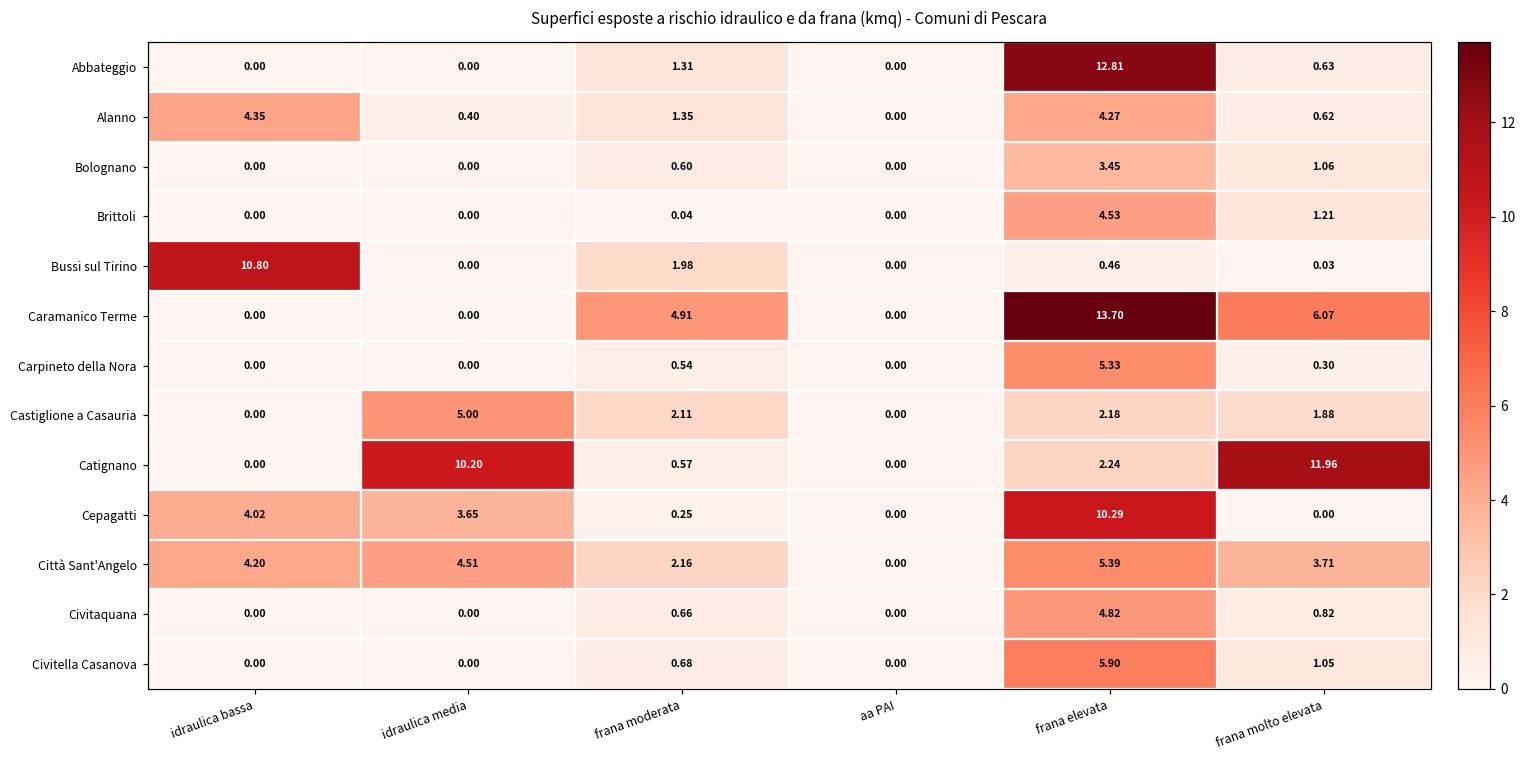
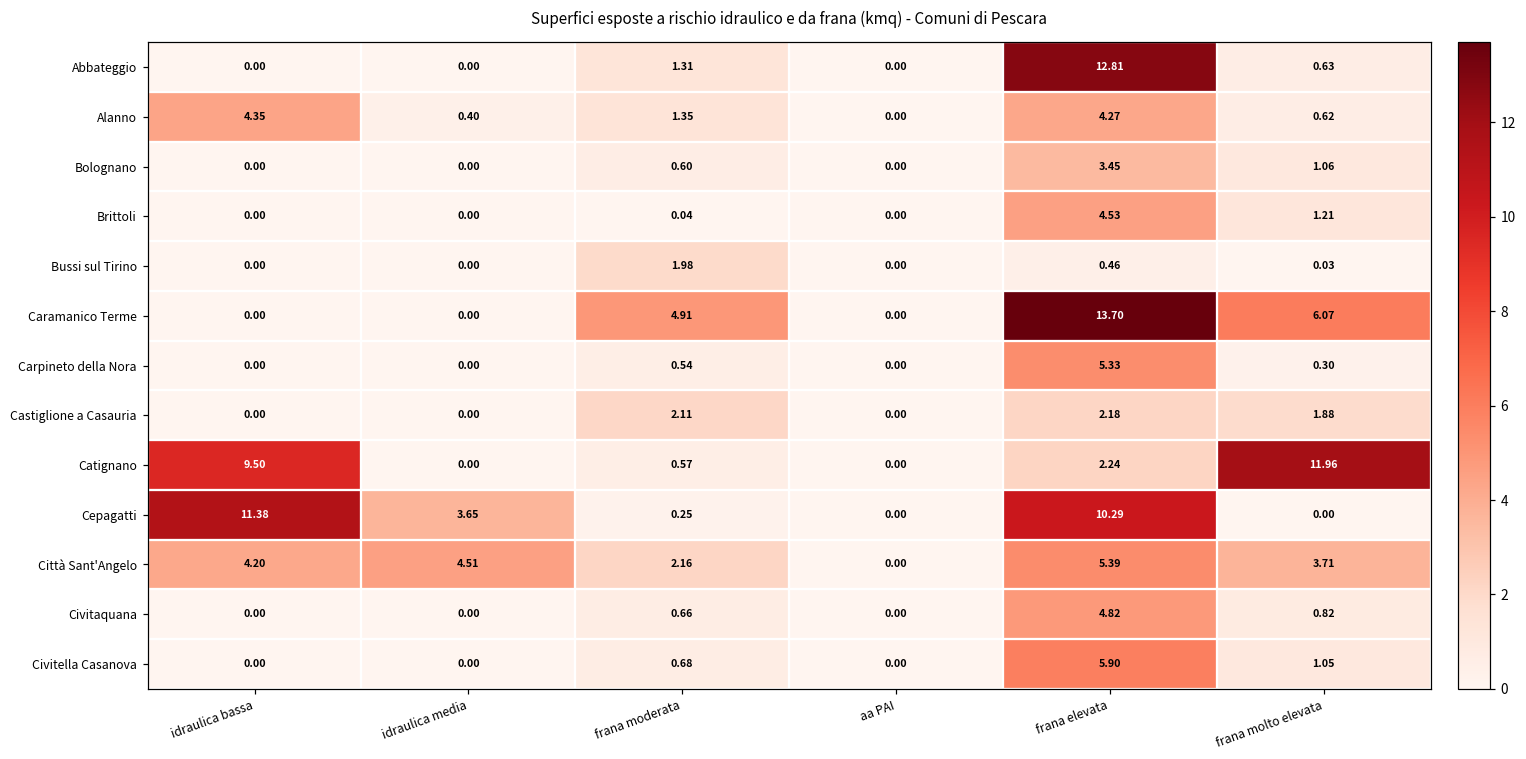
Bussi sul Tirino, idraulica bassa: 10.80 -> 0.00
Castiglione a Casauria, idraulica media: 5.00 -> 0.00
Catignano, idraulica bassa: 0.00 -> 9.50
Catignano, idraulica media: 10.20 -> 0.00
Cepagatti, idraulica bassa: 4.02 -> 11.38
